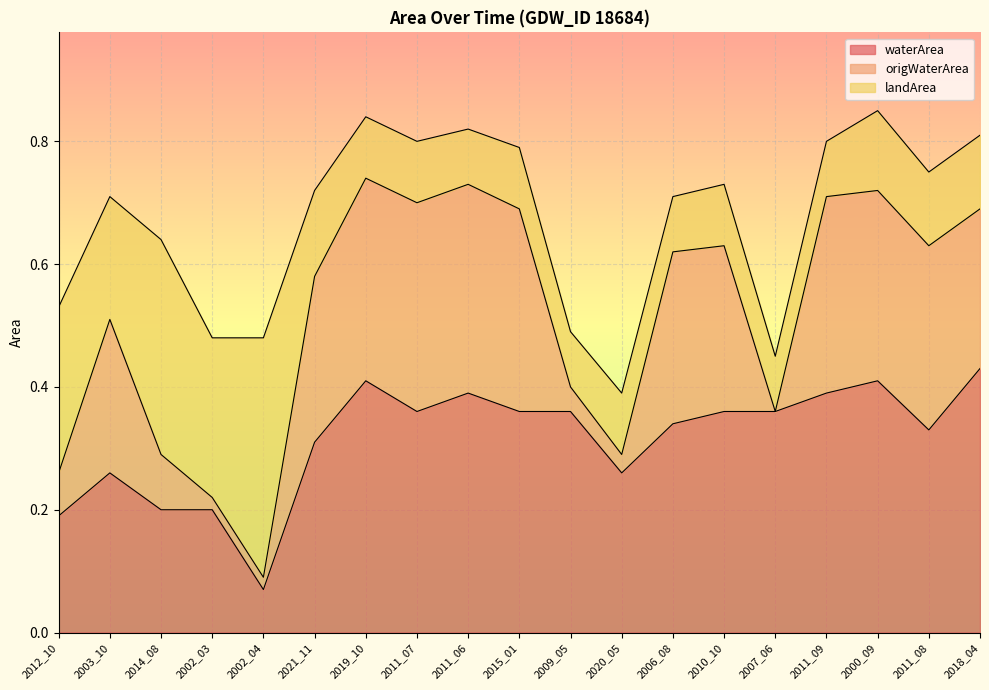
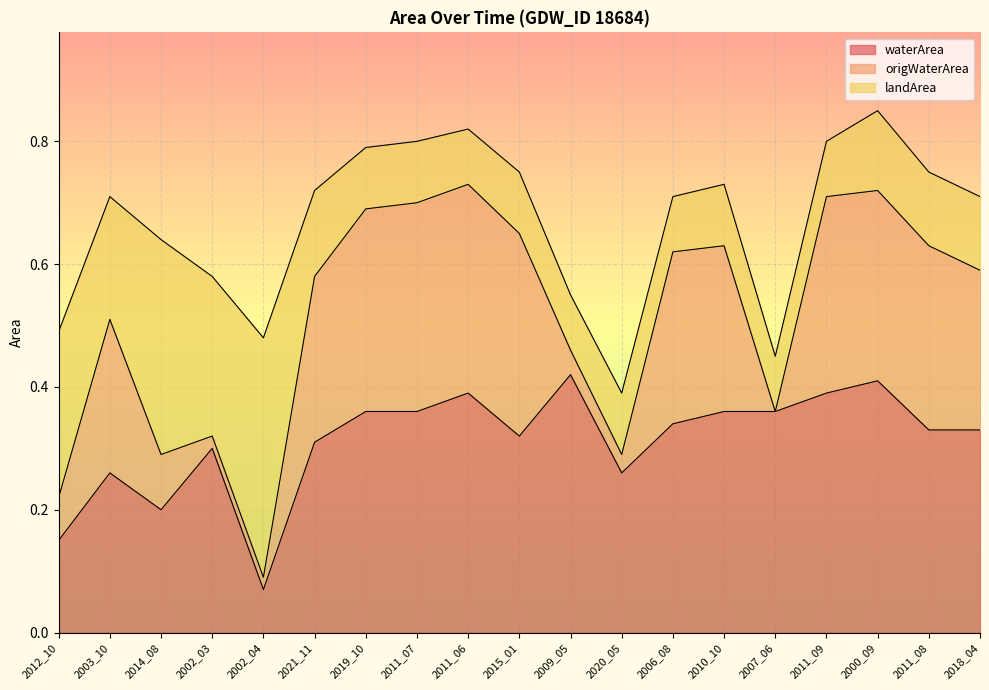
waterArea, 2012_10: 0.19 -> 0.15
waterArea, 2002_03: 0.2 -> 0.3
waterArea, 2019_10: 0.41 -> 0.36
waterArea, 2015_01: 0.36 -> 0.32
waterArea, 2009_05: 0.36 -> 0.42
waterArea, 2018_04: 0.43 -> 0.33
